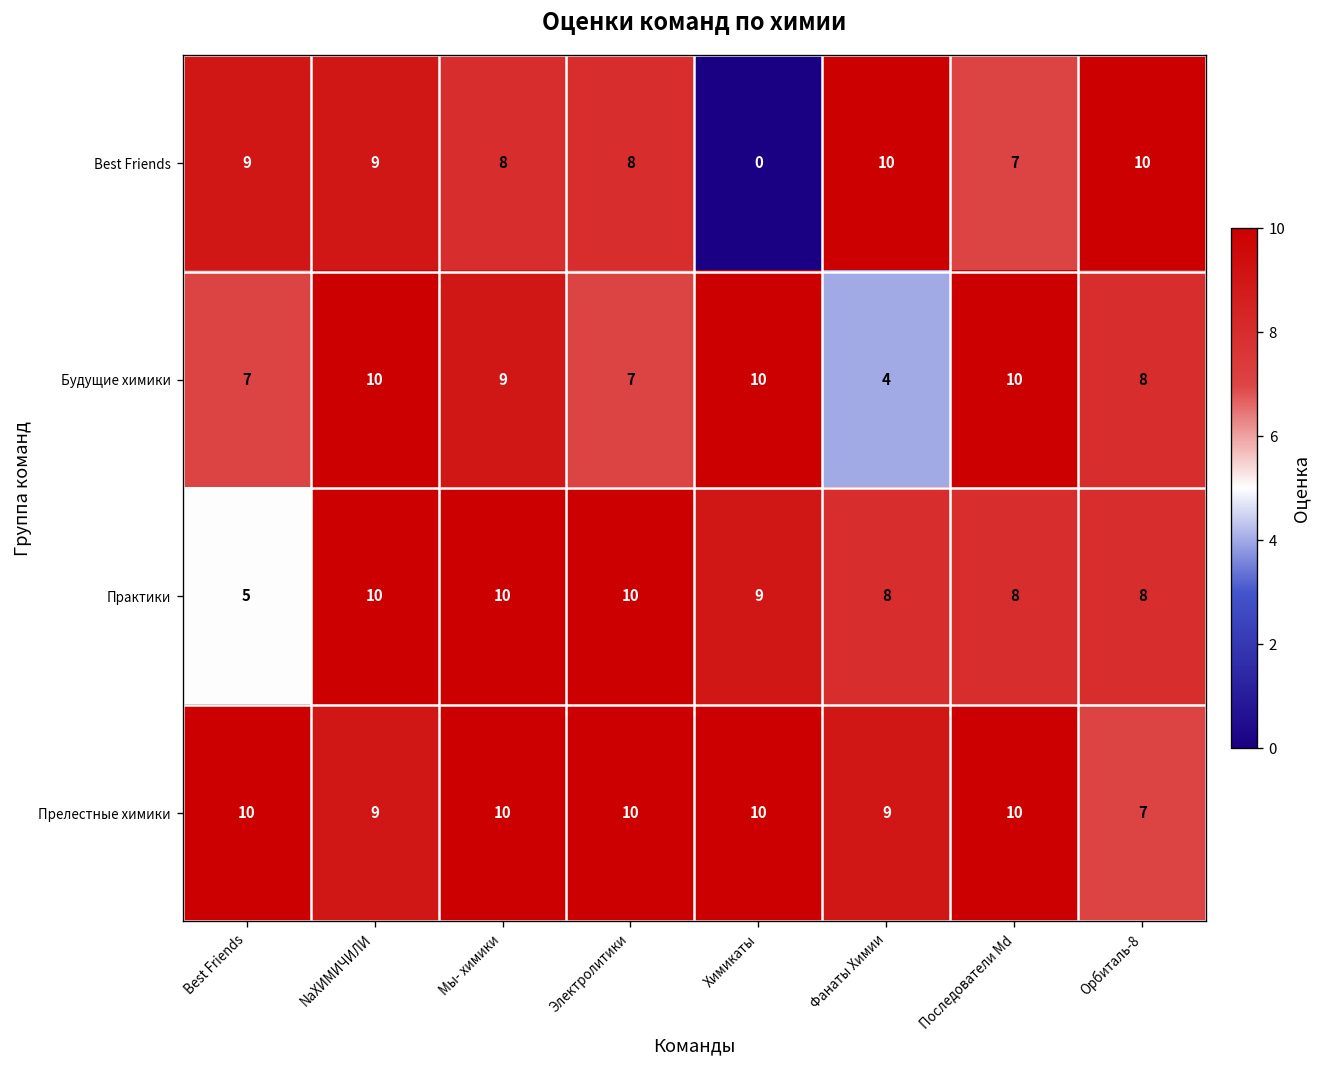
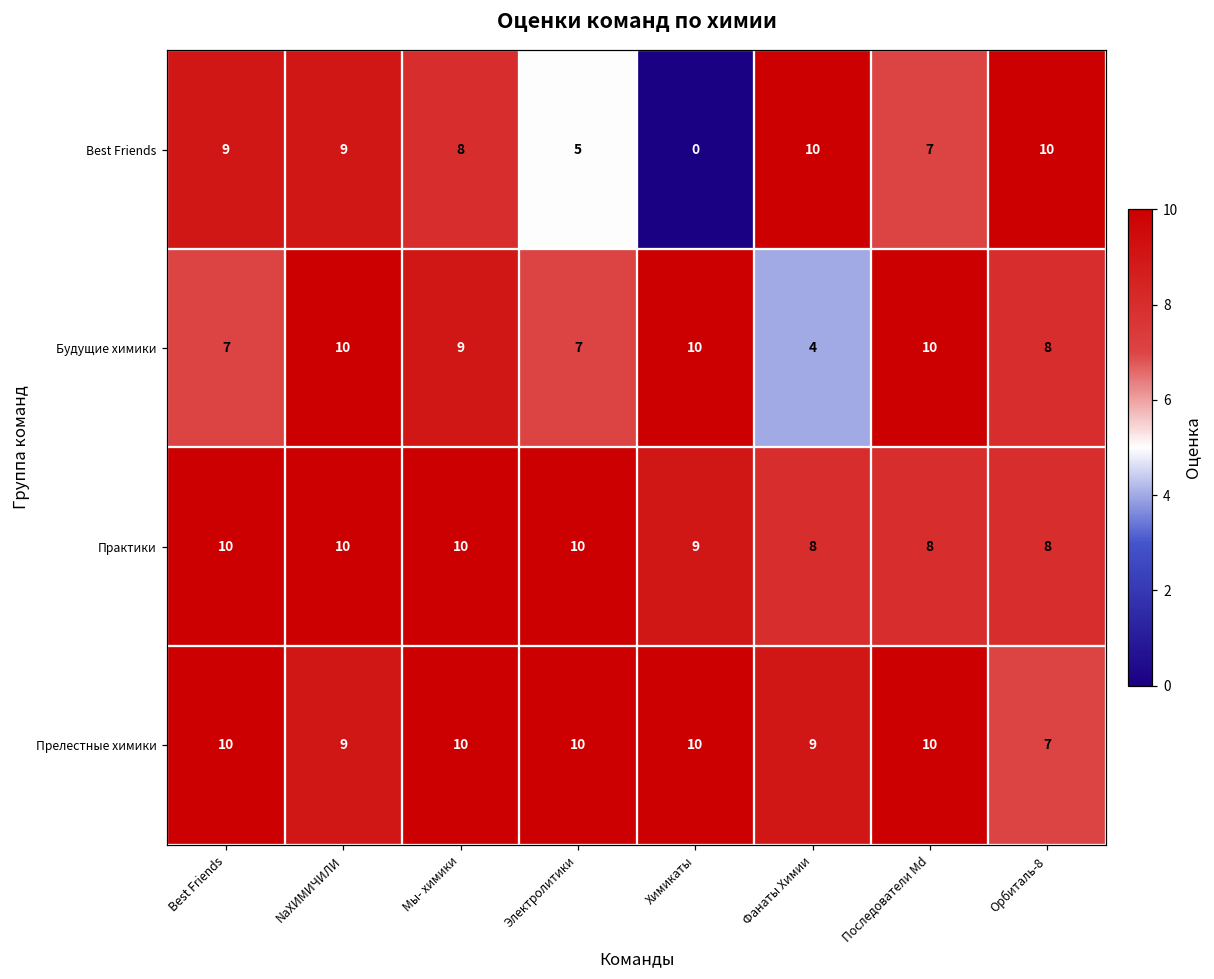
Best Friends, Электролитики: 8 -> 5
Практики, Best Friends: 5 -> 10
